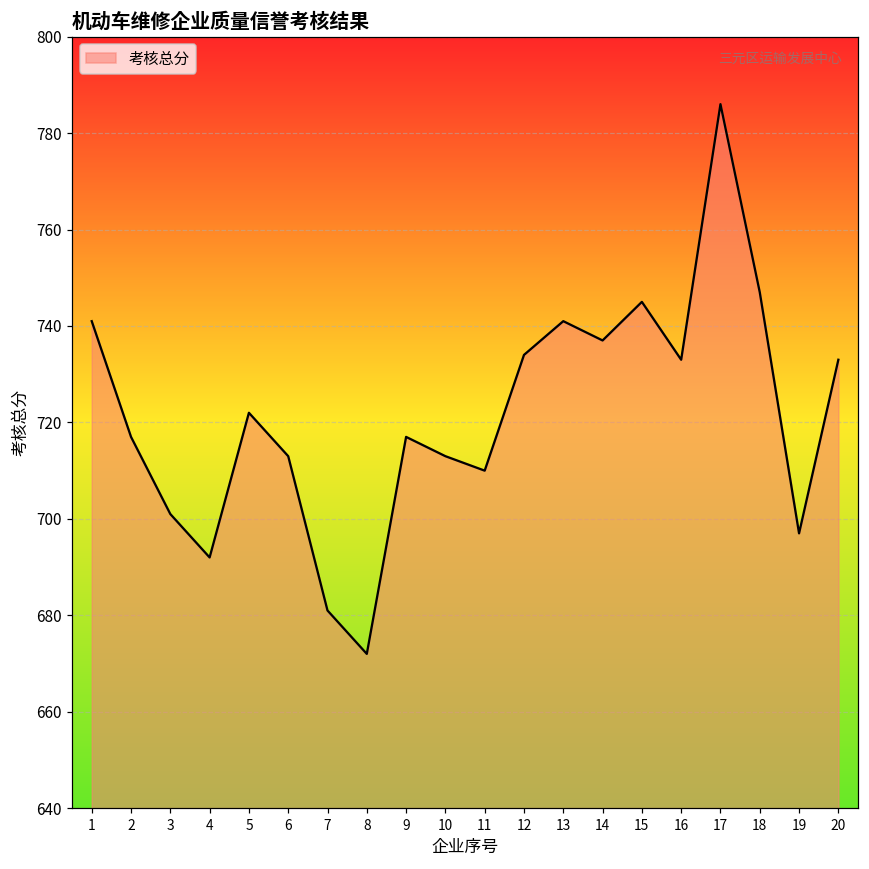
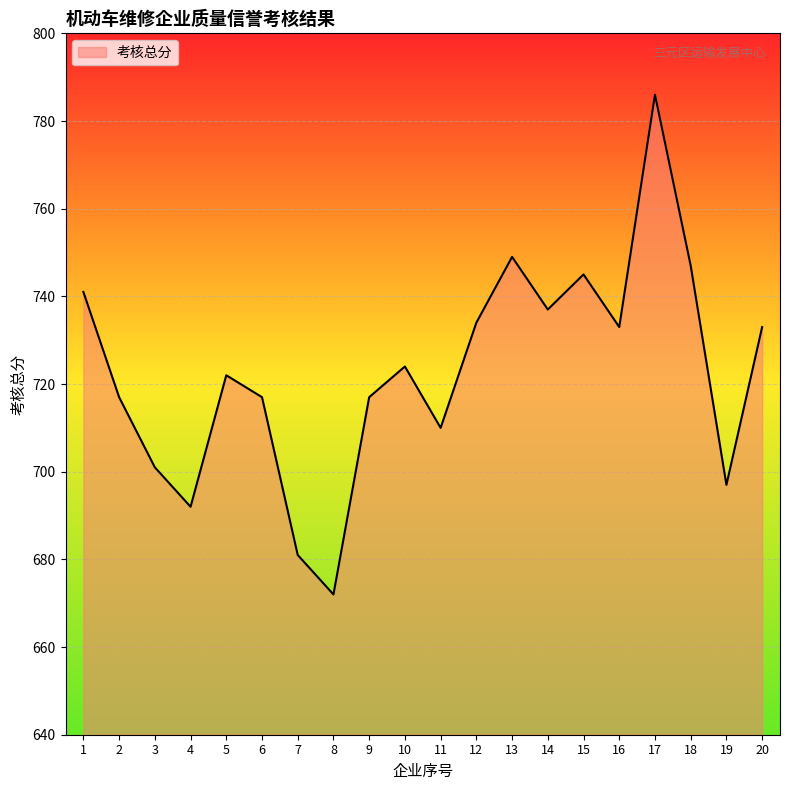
6: 713 -> 717
10: 713 -> 724
13: 741 -> 749
